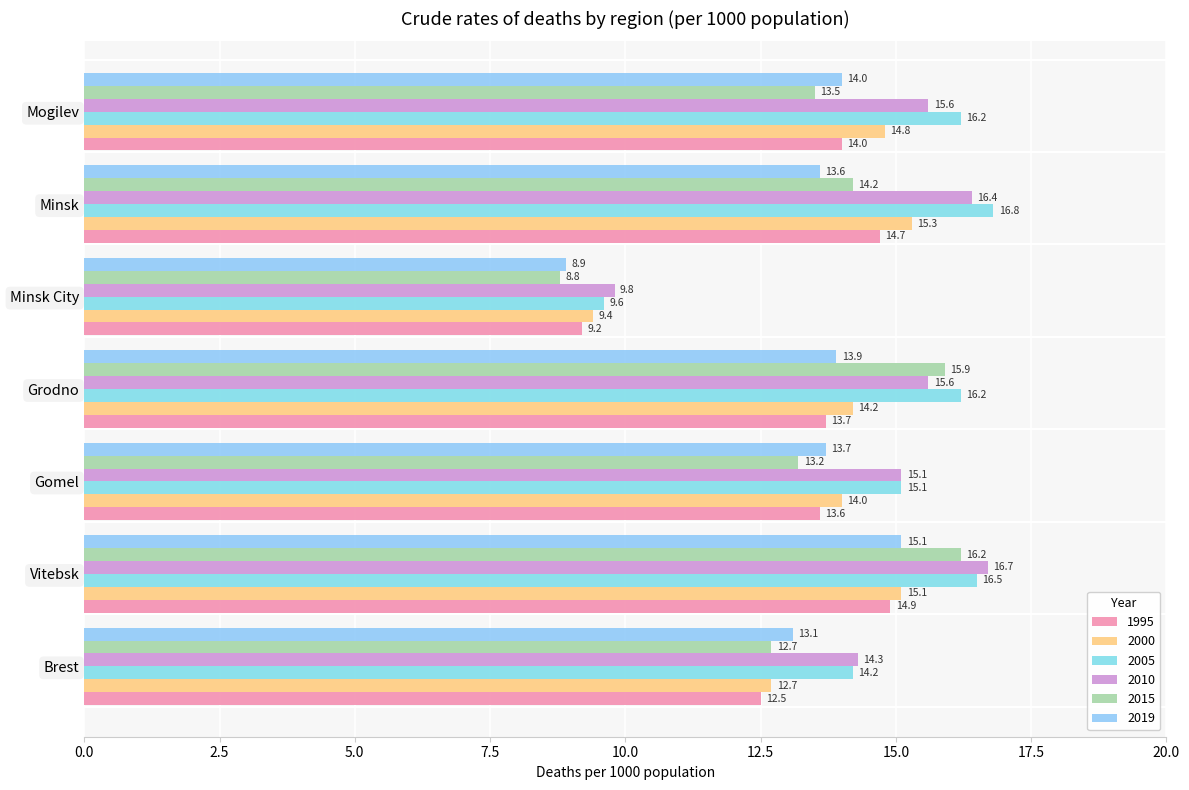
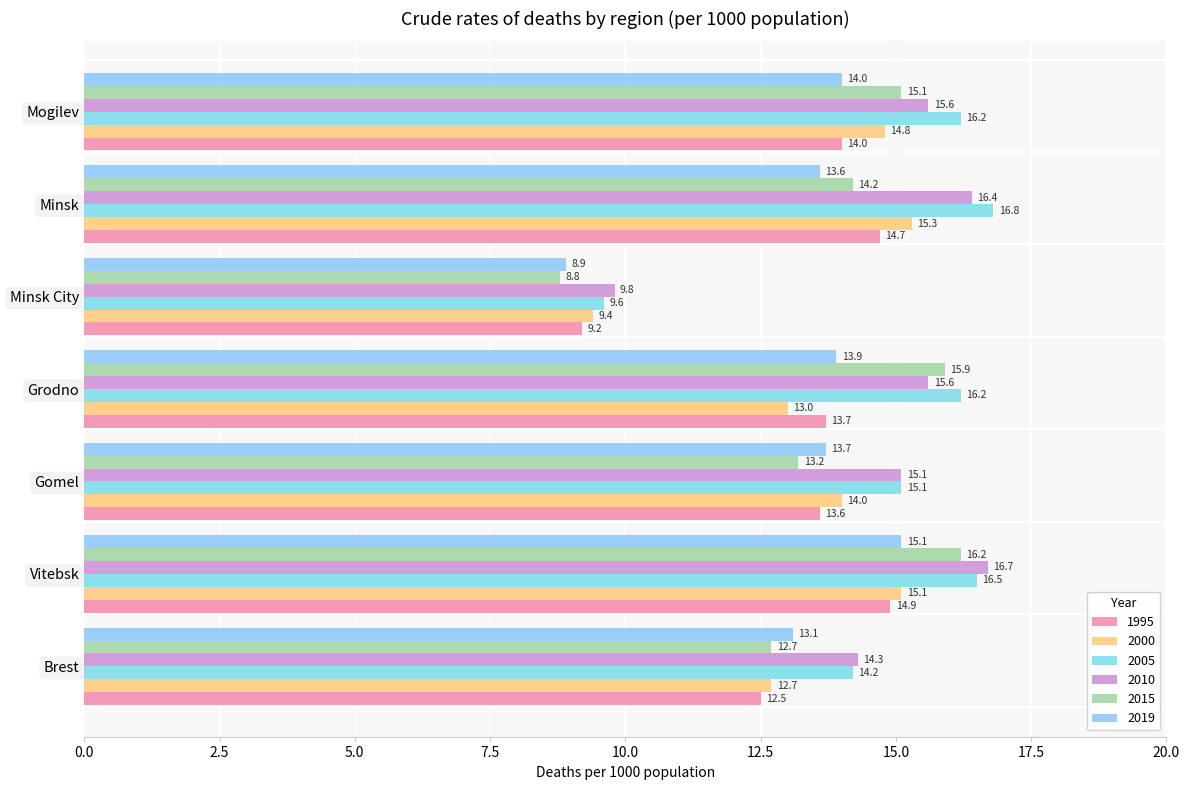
2015, Mogilev: 13.5 -> 15.1
2000, Grodno: 14.2 -> 13.0
